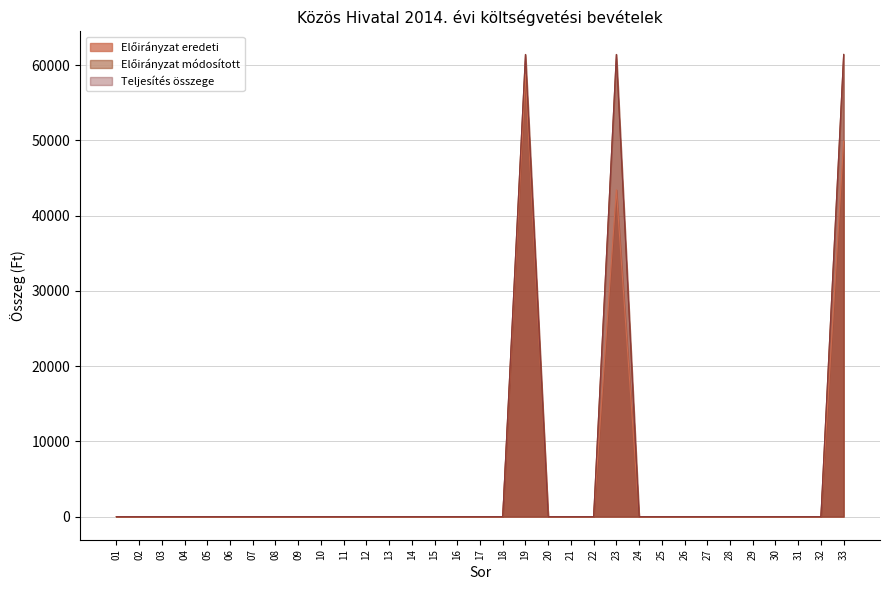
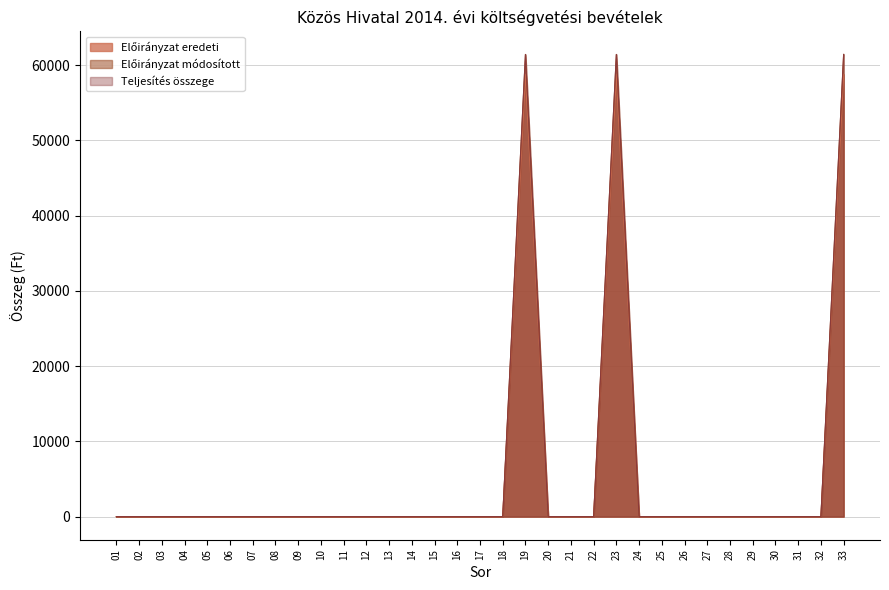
Előirányzat eredeti, 23: 43000 -> 59000
Előirányzat eredeti, 33: 50000 -> 59000
